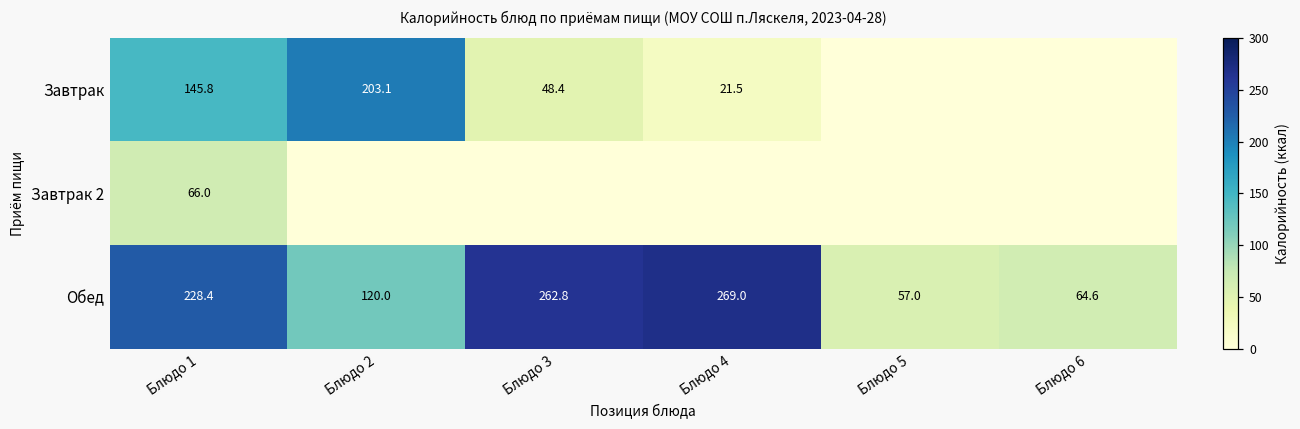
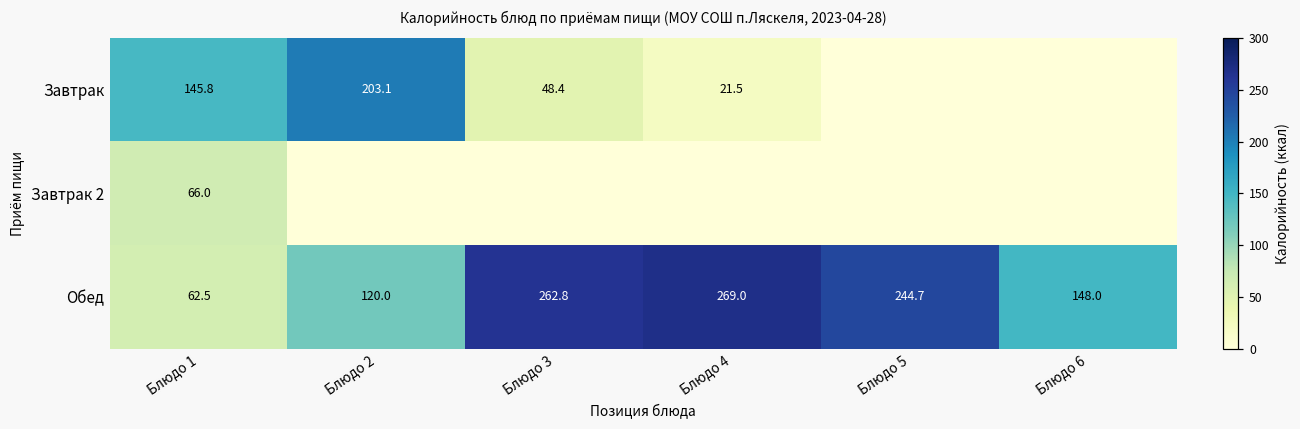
Обед, Блюдо 1: 228.4 -> 62.5
Обед, Блюдо 5: 57.0 -> 244.7
Обед, Блюдо 6: 64.6 -> 148.0
